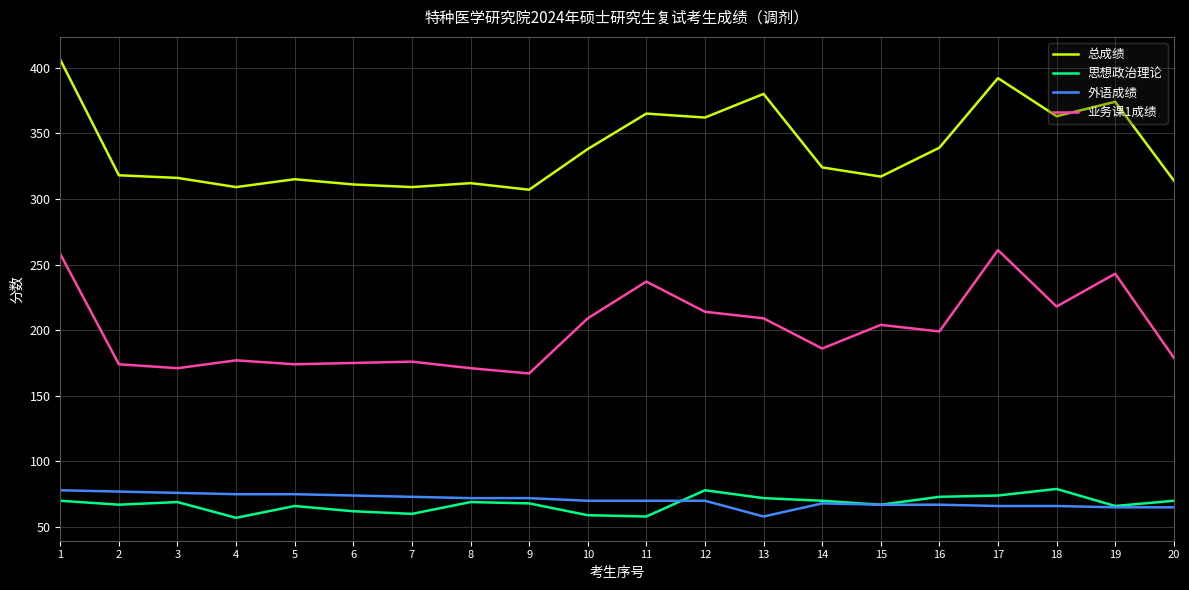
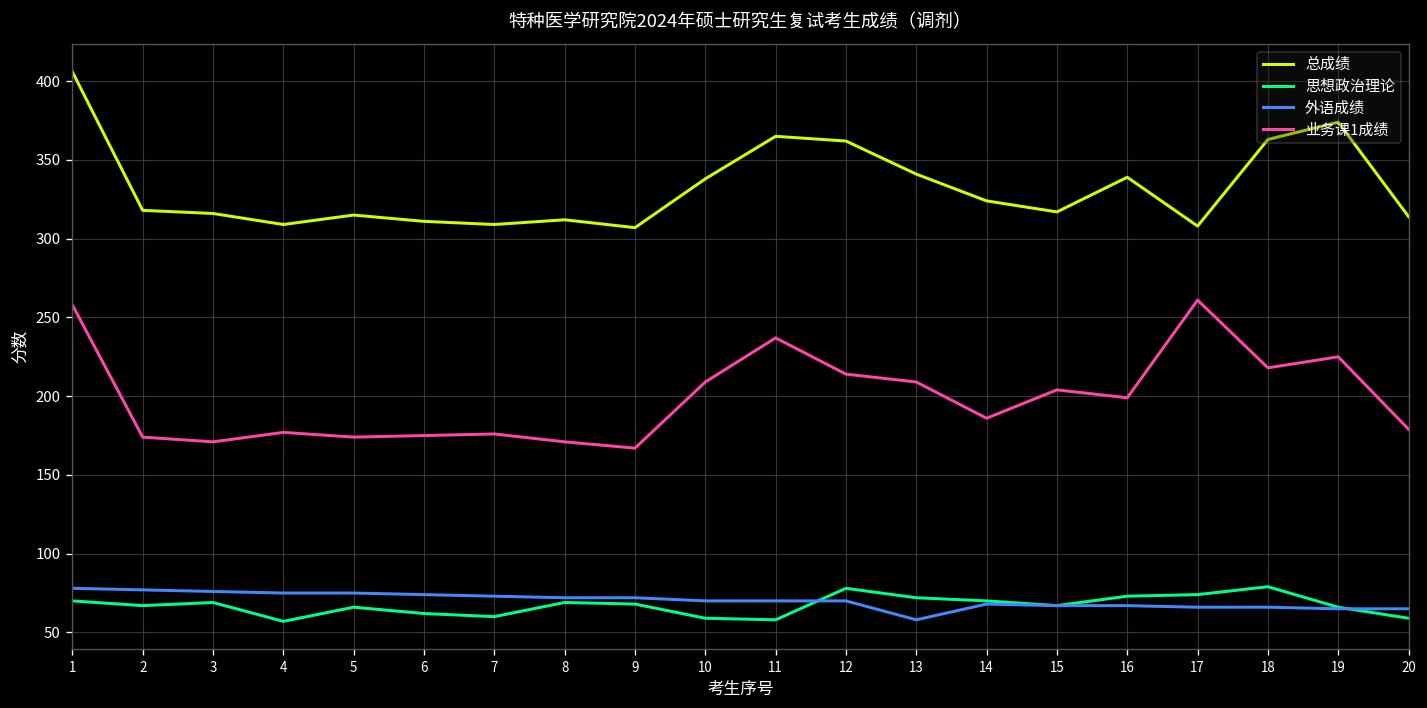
总成绩, 13: 380 -> 341
总成绩, 17: 392 -> 308
业务课1成绩, 19: 243 -> 225
思想政治理论, 20: 70 -> 59
